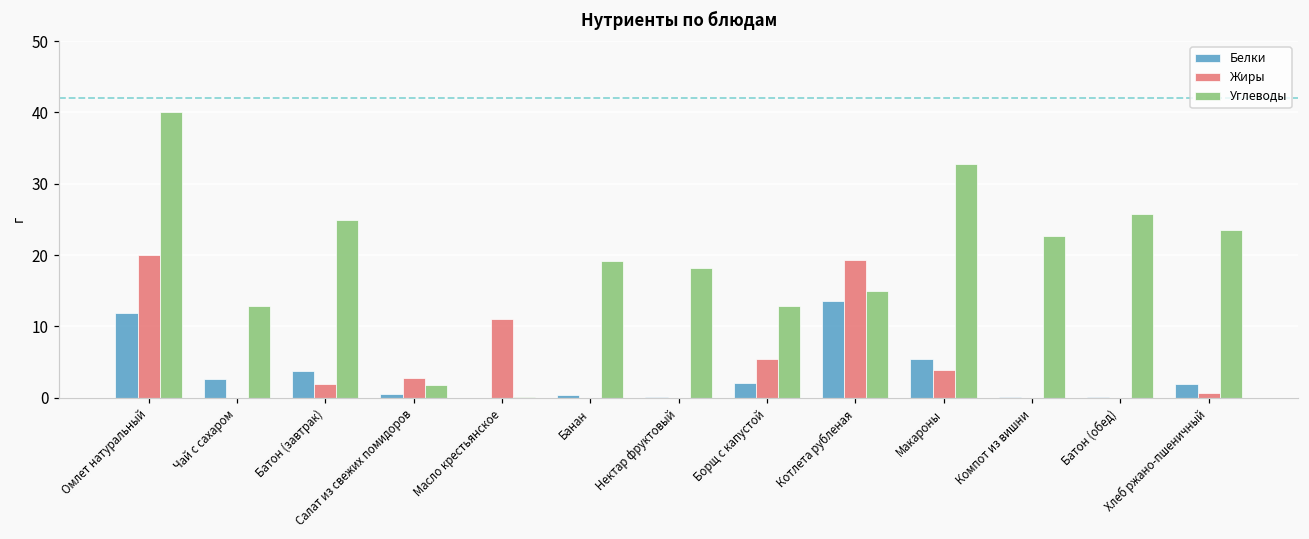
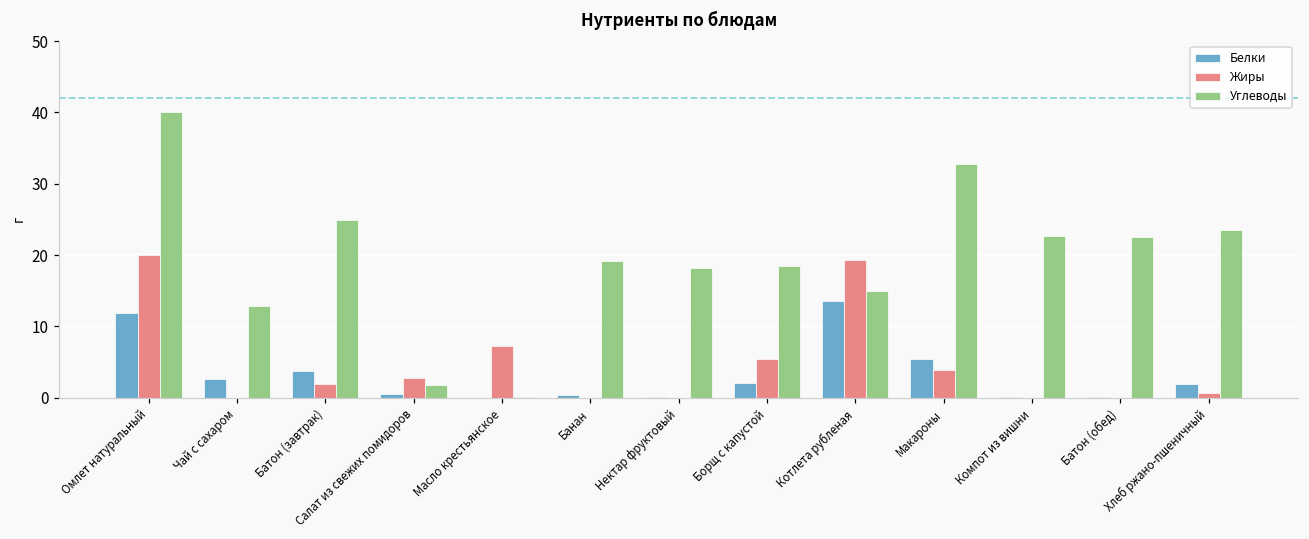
Жиры, Масло крестьянское: 11 -> 7
Углеводы, Борщ с капустой: 13 -> 18
Углеводы, Батон (обед): 26 -> 23
